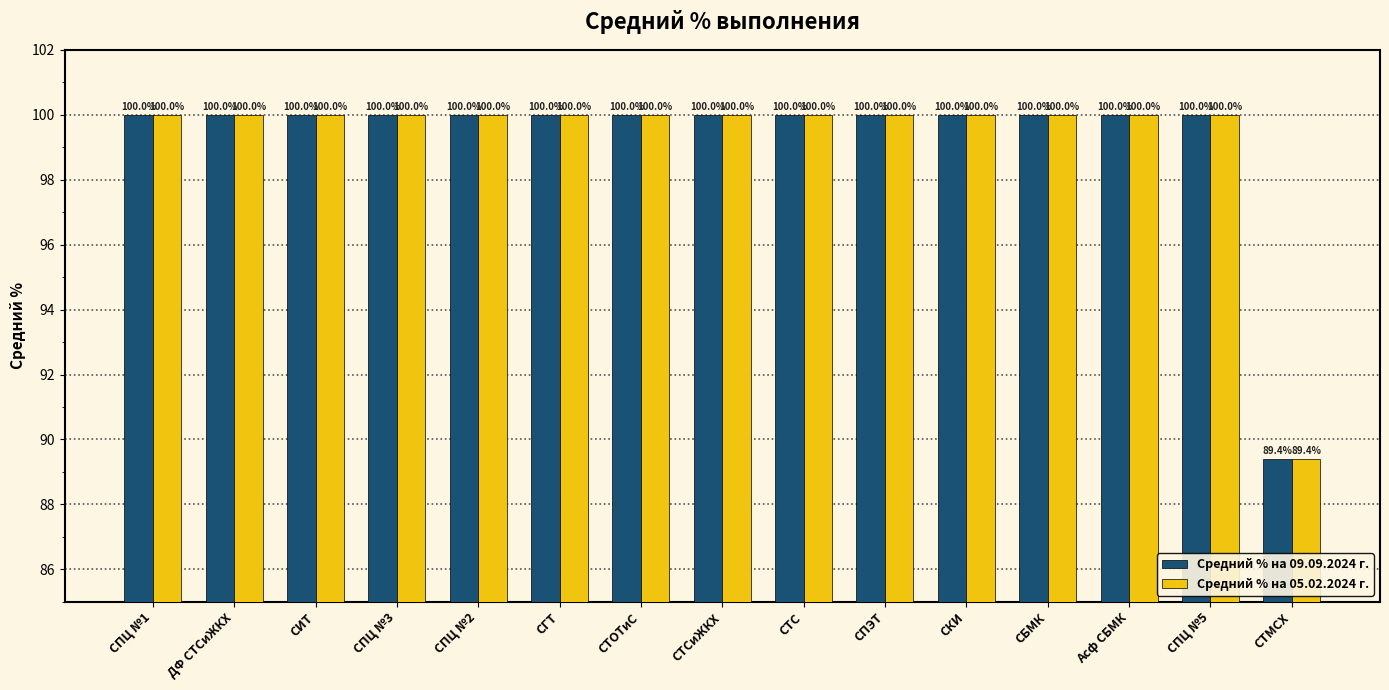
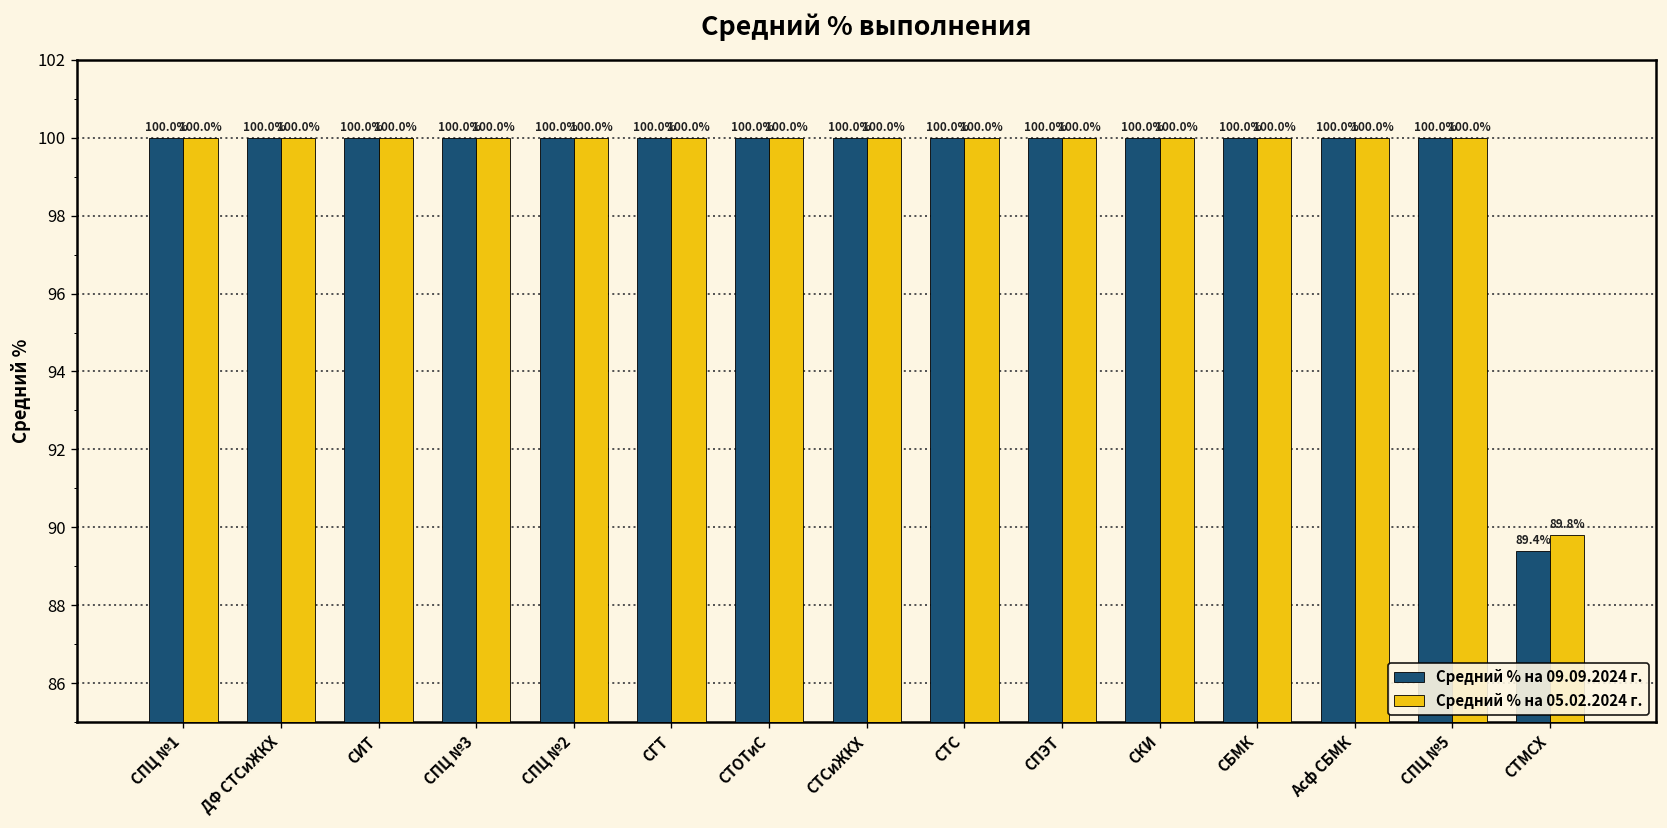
Средний % на 05.02.2024 г., СТМСХ: 89.4% -> 89.8%
